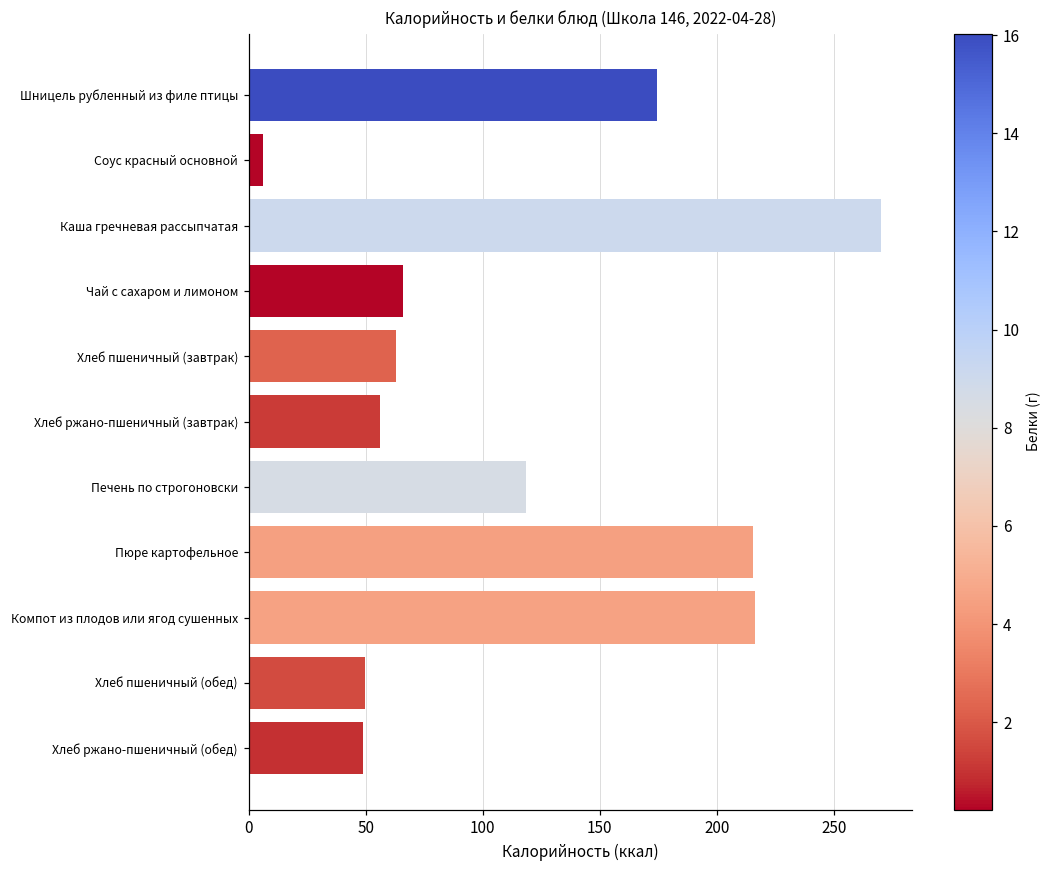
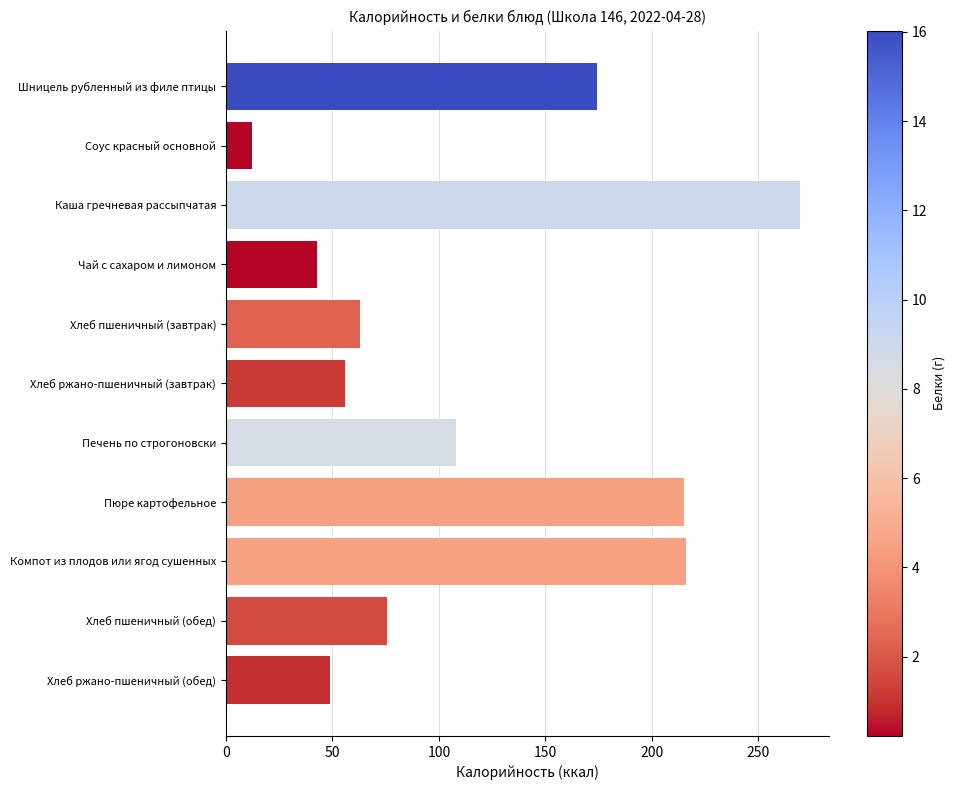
Соус красный основной: 6 -> 12
Чай с сахаром и лимоном: 66 -> 43
Печень по строгоновски: 119 -> 108
Хлеб пшеничный (обед): 50 -> 76
